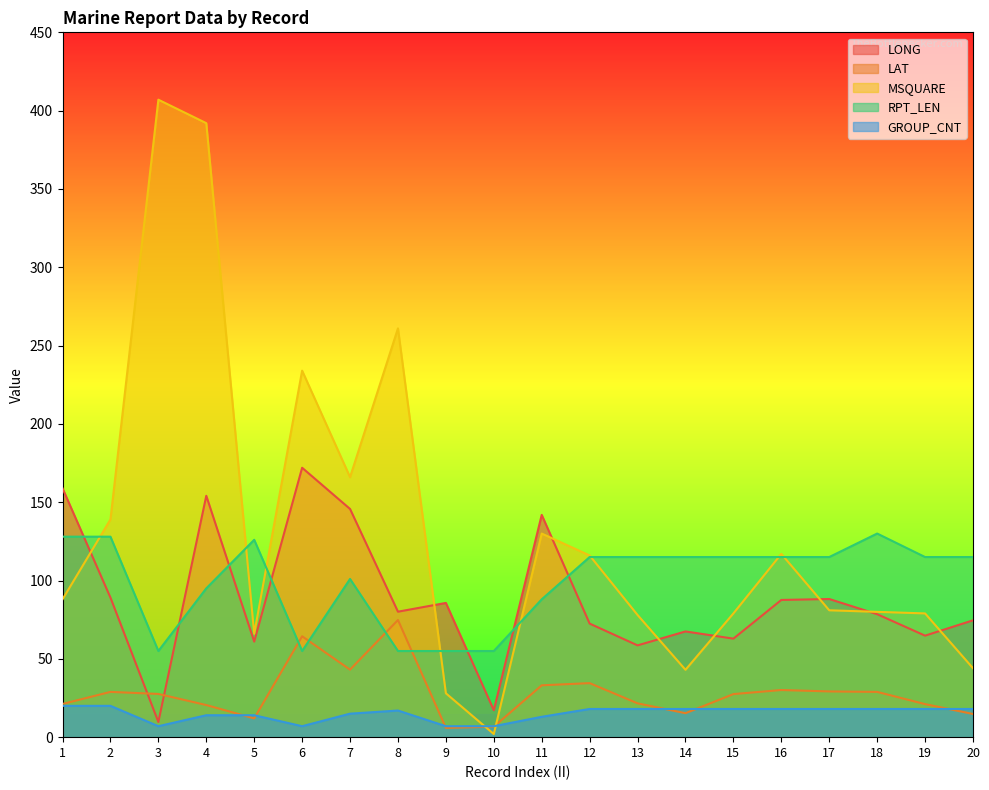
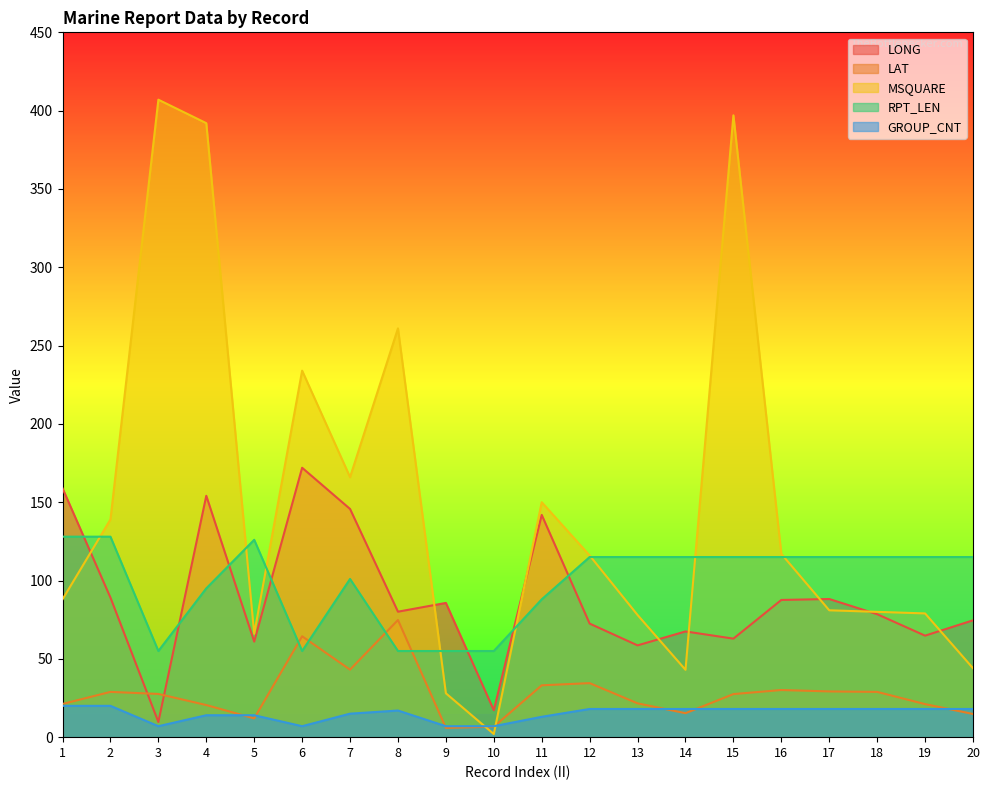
MSQUARE, 11: 130 -> 150
MSQUARE, 15: 79 -> 397
RPT_LEN, 18: 130 -> 115
